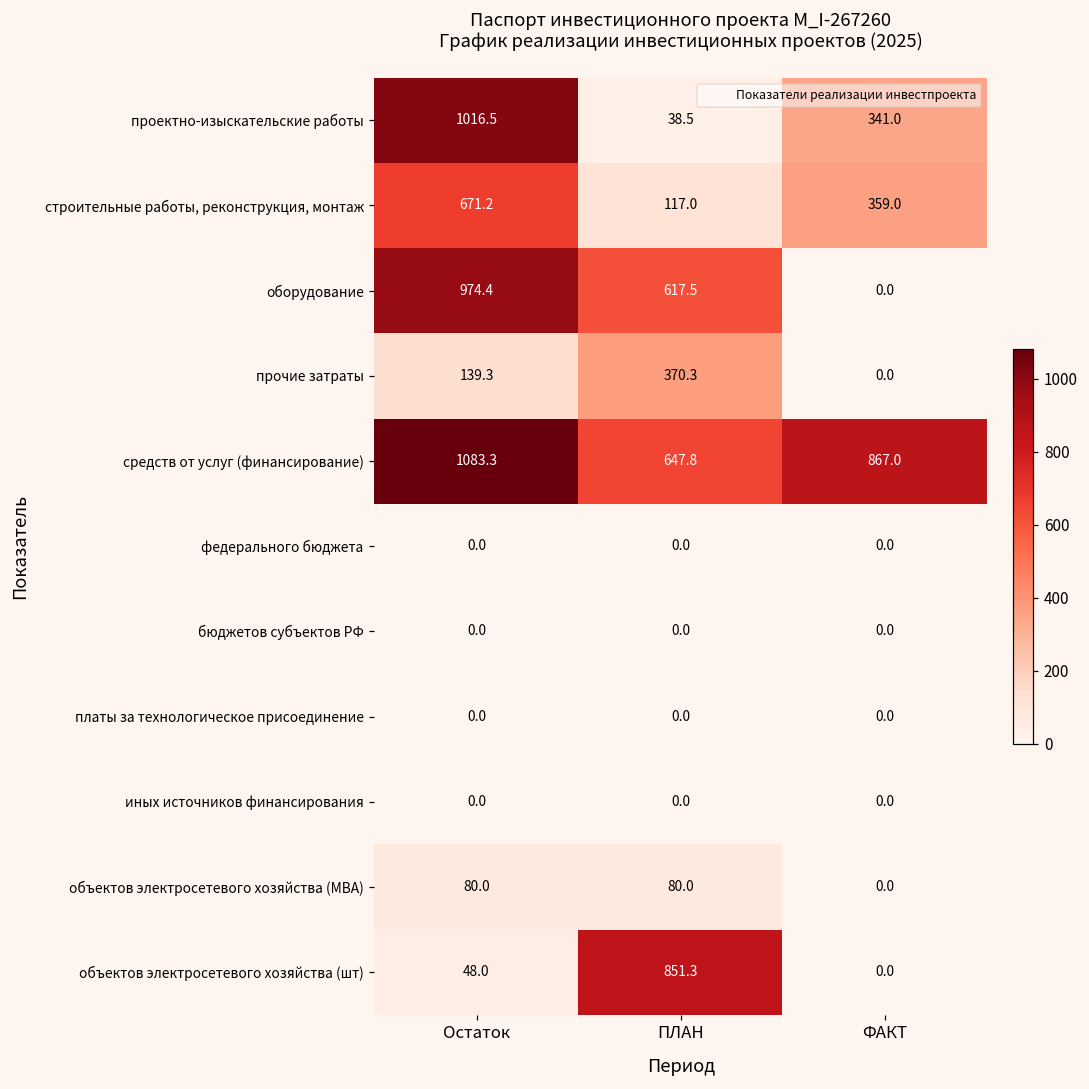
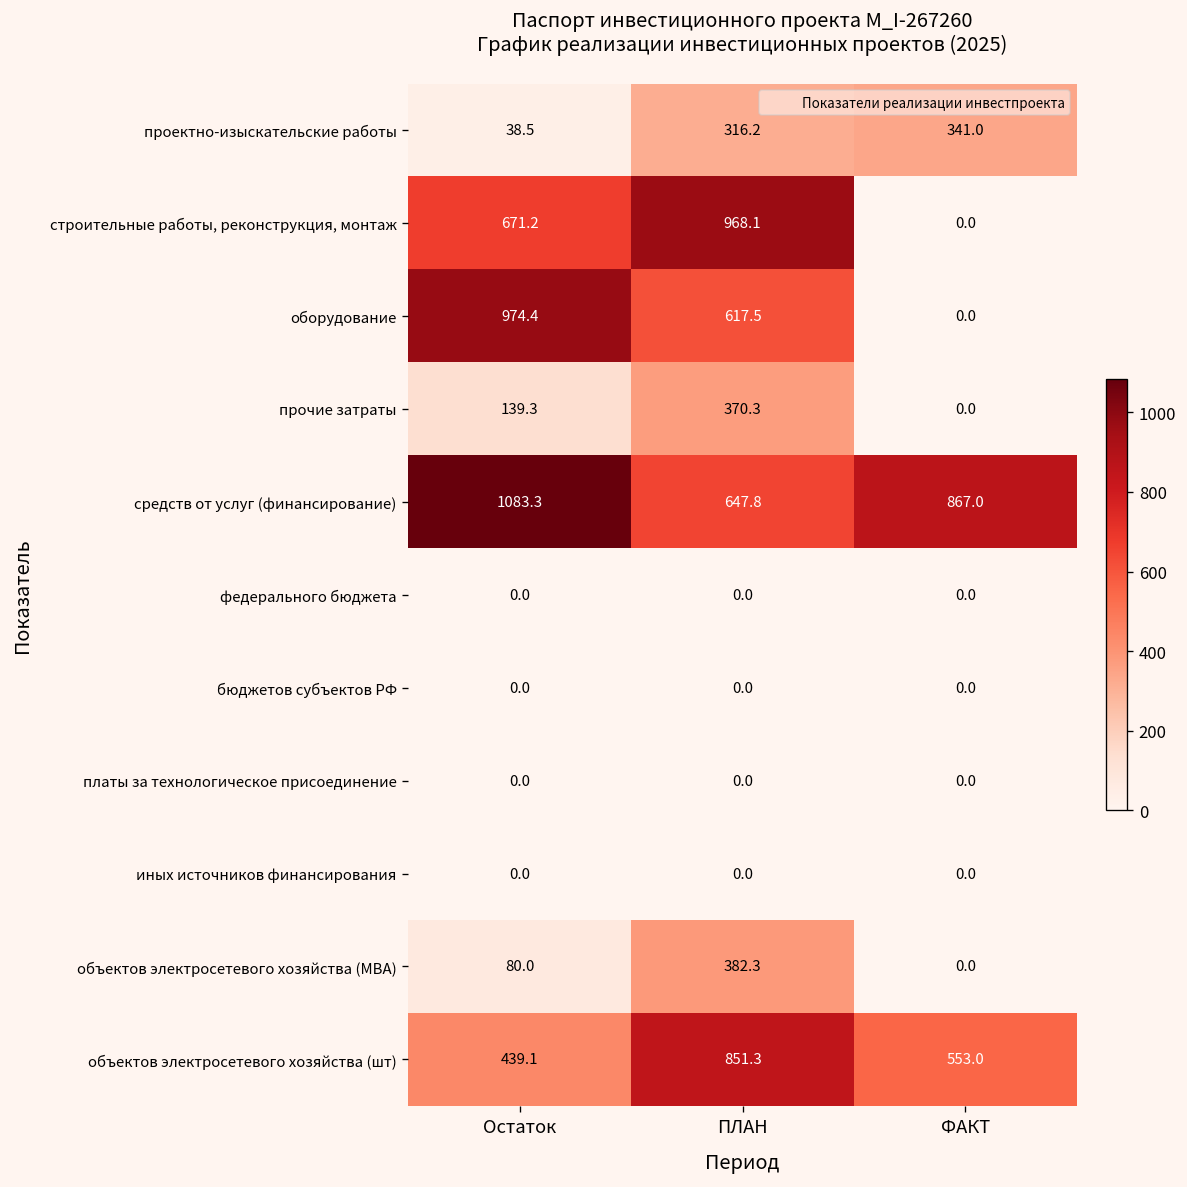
проектно-изыскательские работы, Остаток: 1016.5 -> 38.5
проектно-изыскательские работы, ПЛАН: 38.5 -> 316.2
строительные работы, реконструкция, монтаж, ПЛАН: 117.0 -> 968.1
строительные работы, реконструкция, монтаж, ФАКТ: 359.0 -> 0.0
объектов электросетевого хозяйства (МВА), ПЛАН: 80.0 -> 382.3
объектов электросетевого хозяйства (шт), Остаток: 48.0 -> 439.1
объектов электросетевого хозяйства (шт), ФАКТ: 0.0 -> 553.0
